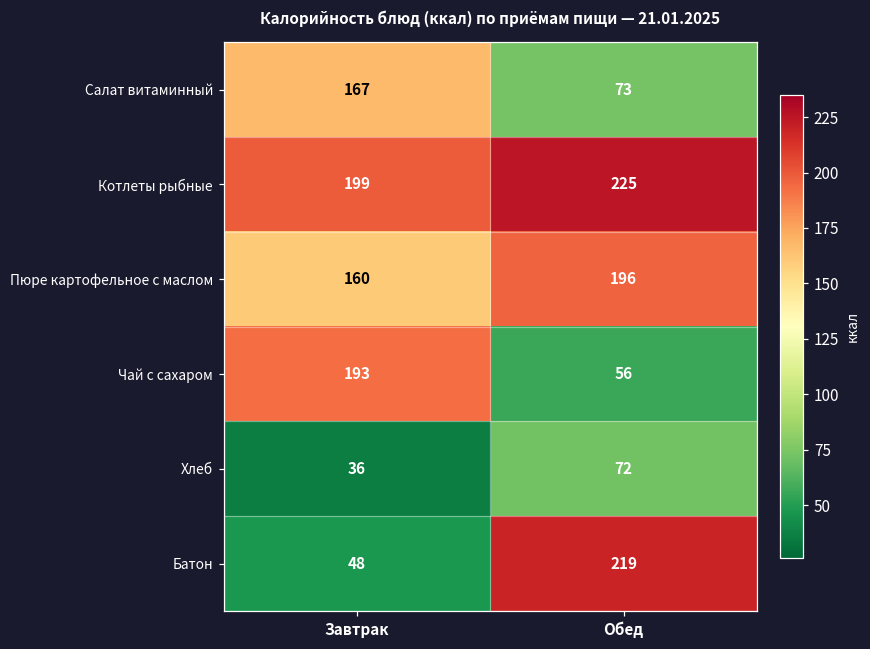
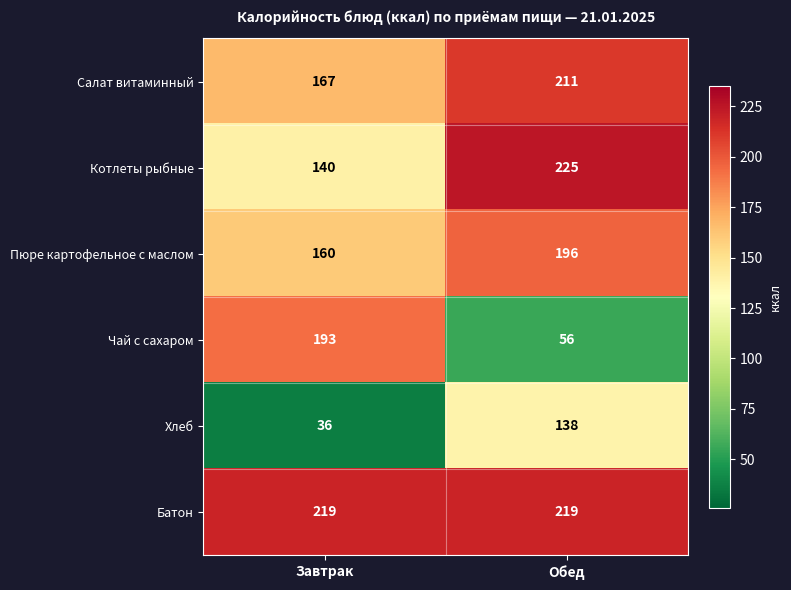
Салат витаминный, Обед: 73 -> 211
Котлеты рыбные, Завтрак: 199 -> 140
Хлеб, Обед: 72 -> 138
Батон, Завтрак: 48 -> 219
